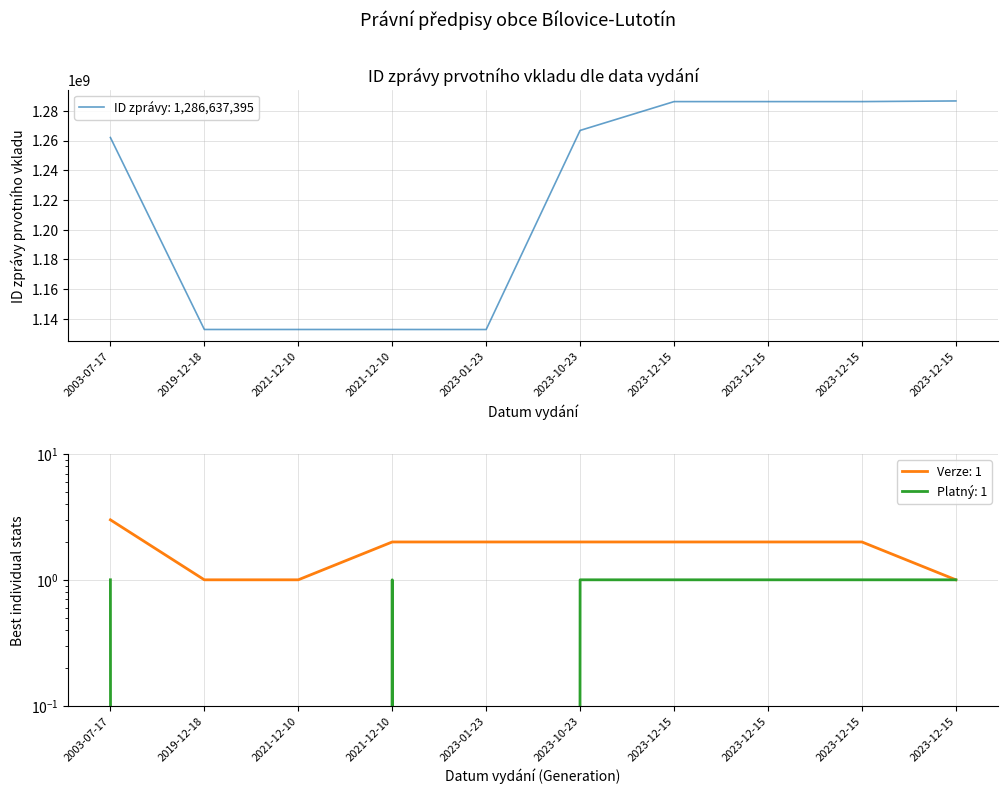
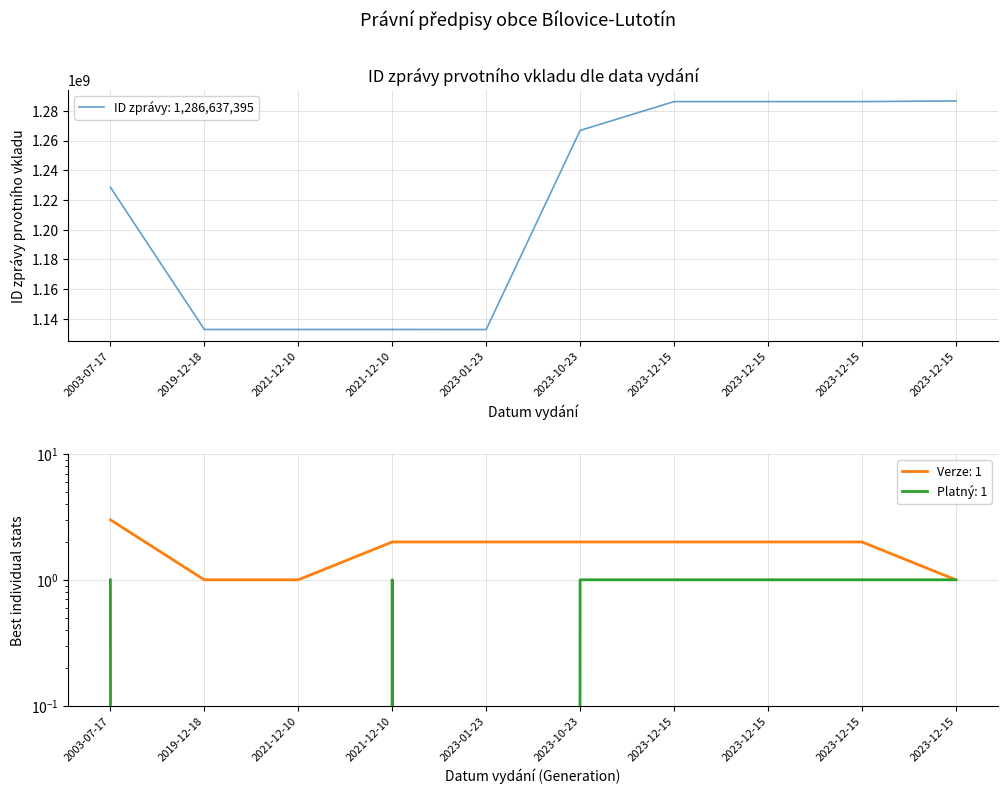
ID zprávy prvotního vkladu dle data vydání, 2003-07-17: 1262000000 -> 1229000000
